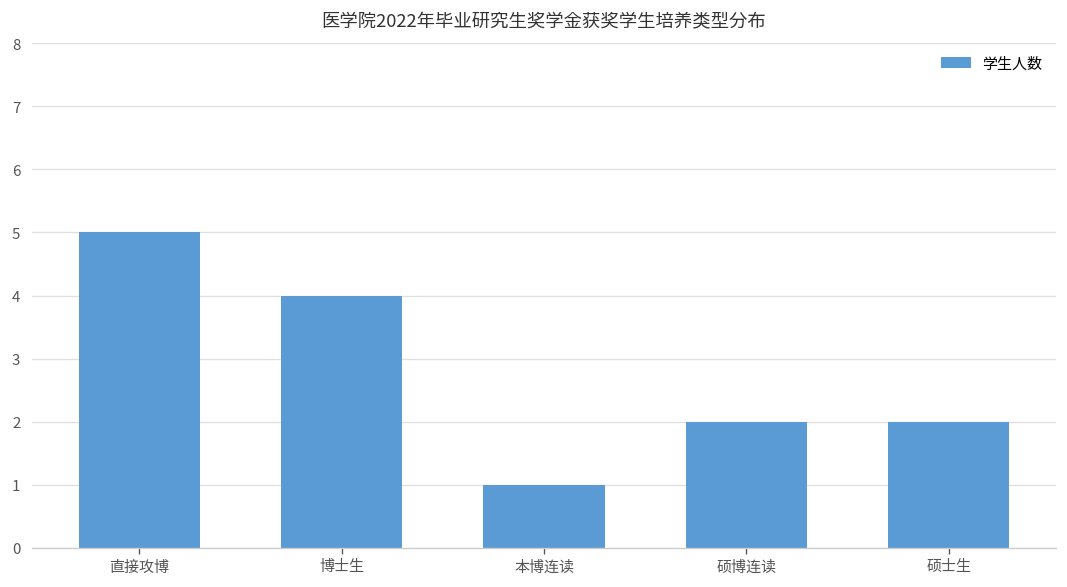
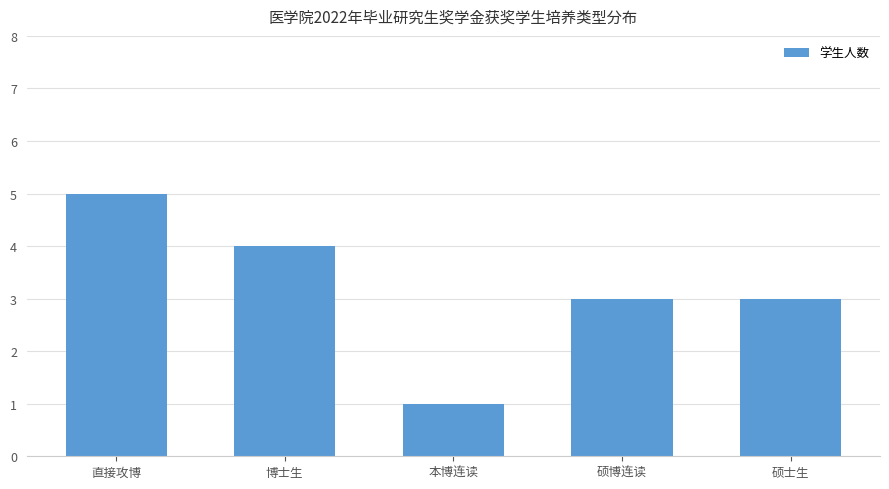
硕博连读: 2 -> 3
硕士生: 2 -> 3
